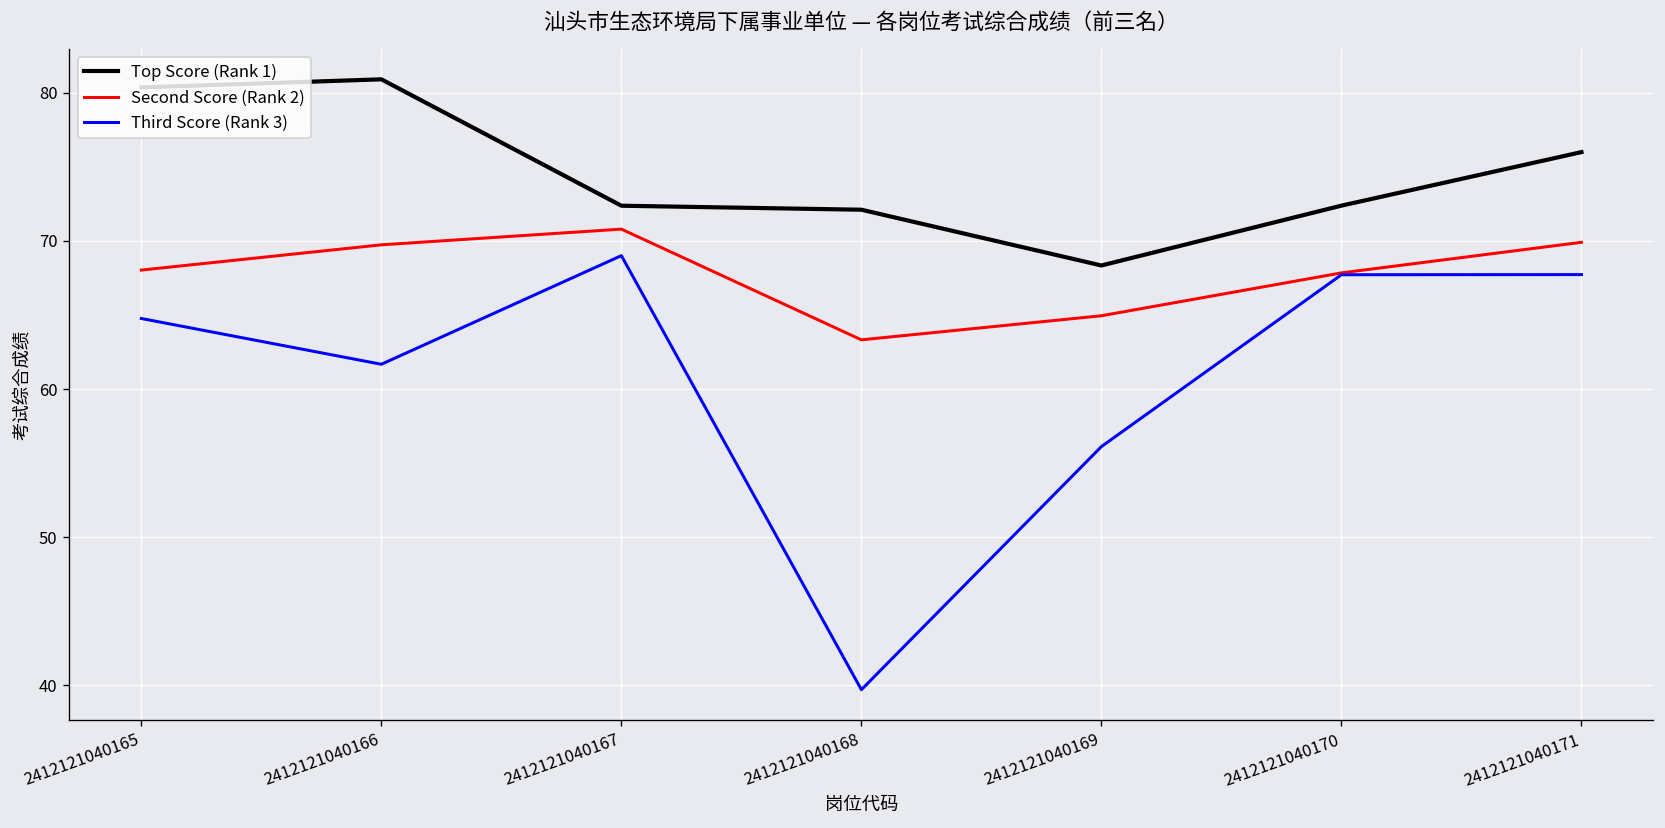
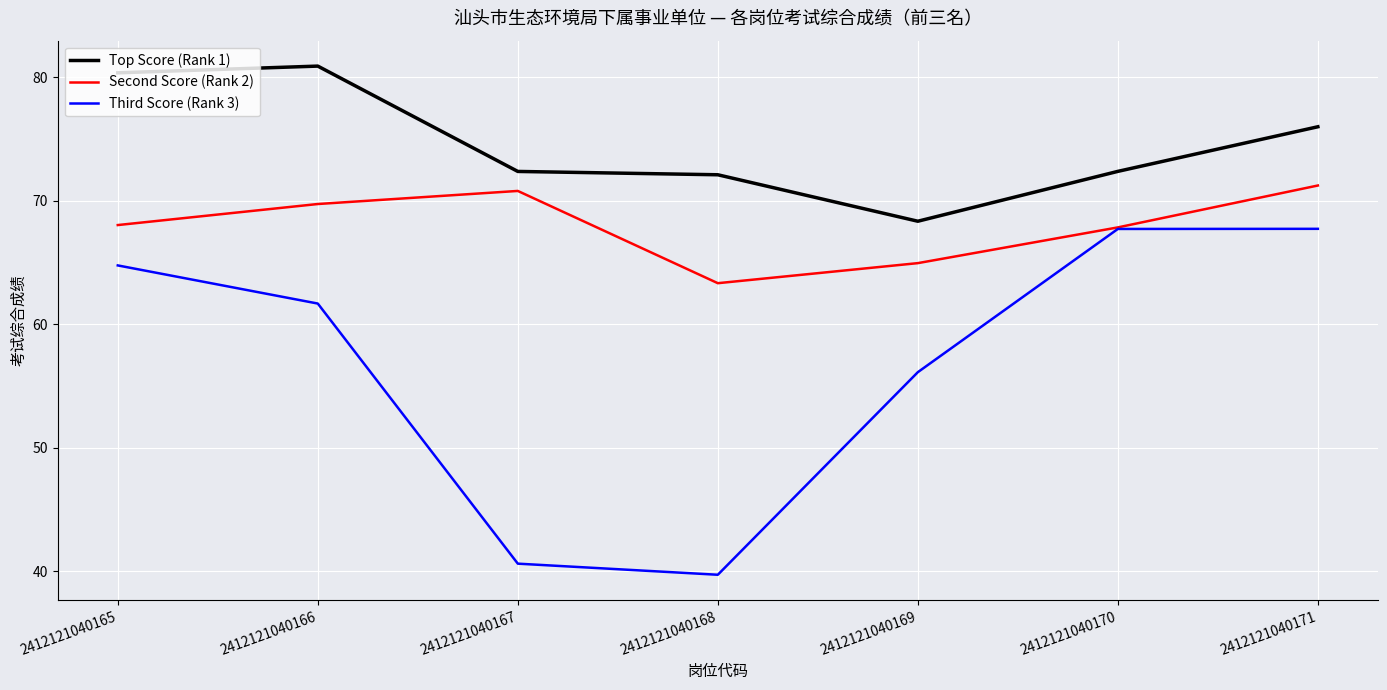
Third Score (Rank 3), 2412121040167: 69.0 -> 40.6
Second Score (Rank 2), 2412121040171: 69.9 -> 71.2
